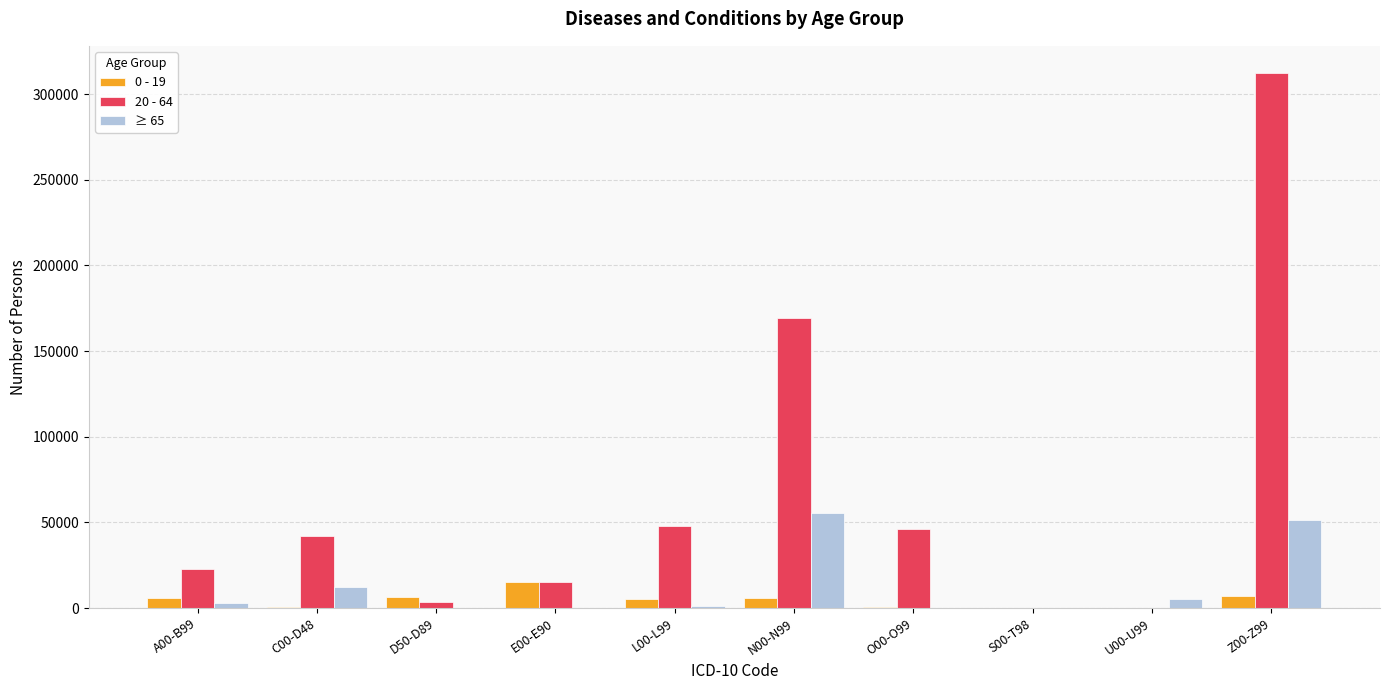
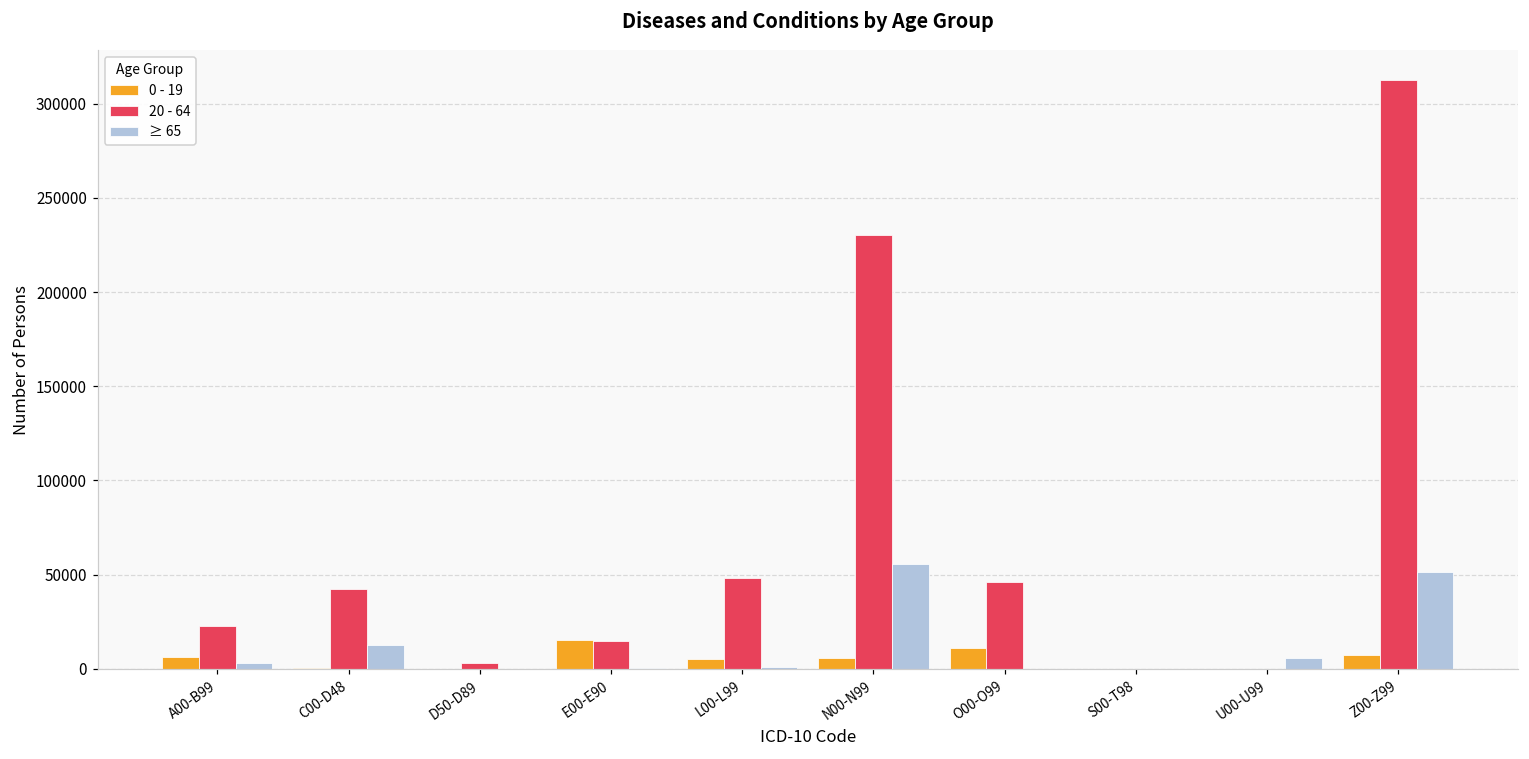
0 - 19, D50-D89: 6000 -> 0
20 - 64, N00-N99: 170000 -> 230000
0 - 19, O00-O99: 1000 -> 11000
